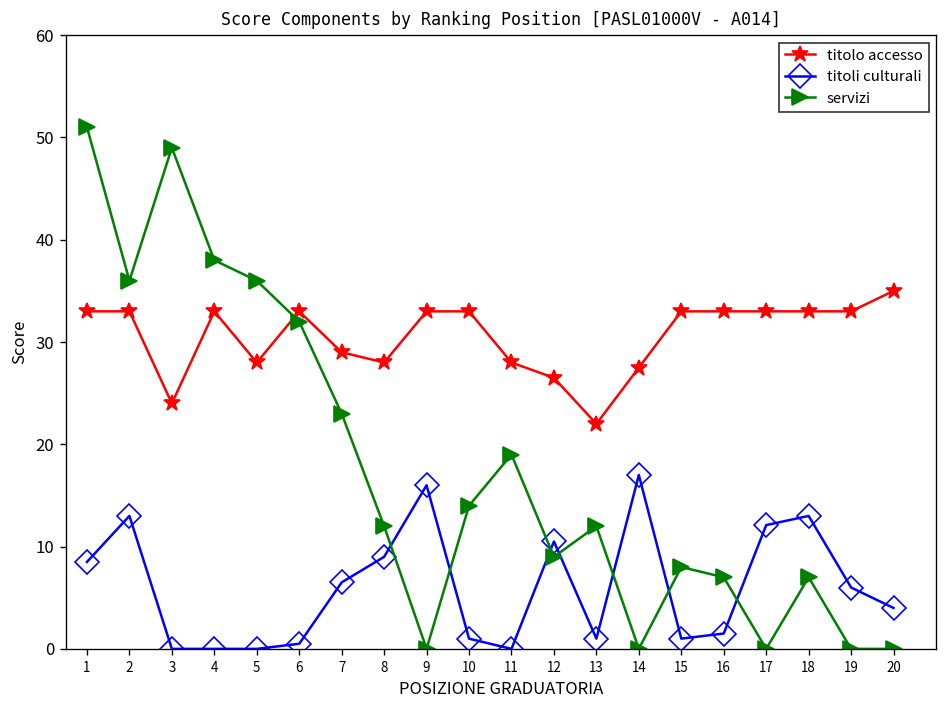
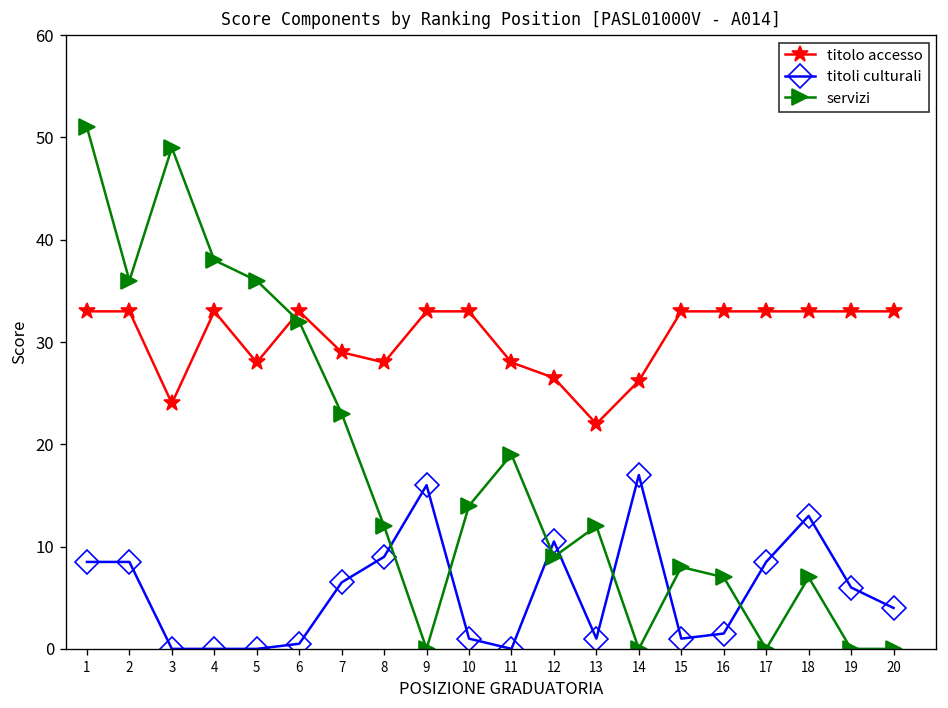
titoli culturali, 2: 13 -> 9
titolo accesso, 14: 28 -> 26
titoli culturali, 17: 12 -> 9
titolo accesso, 20: 35 -> 33
